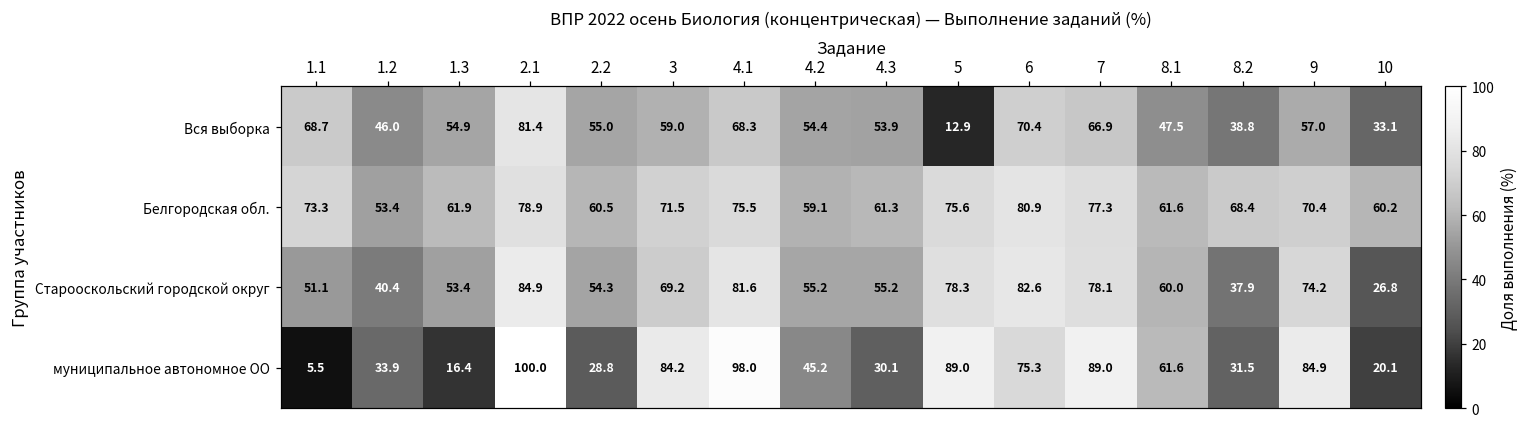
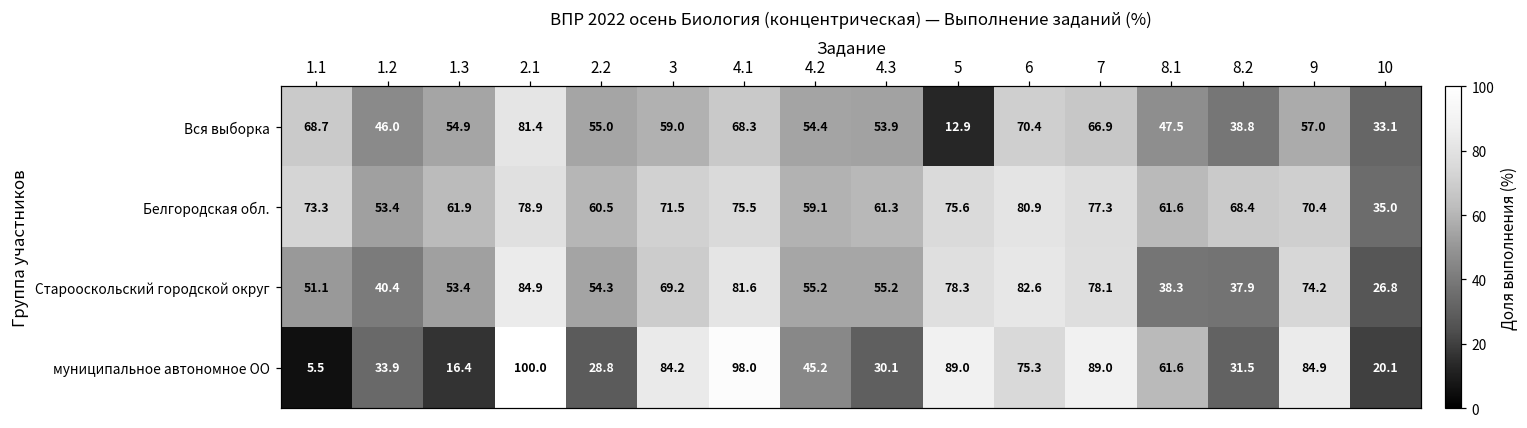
Белгородская обл., 10: 60.2 -> 35.0
Старооскольский городской округ, 8.1: 60.0 -> 38.3
